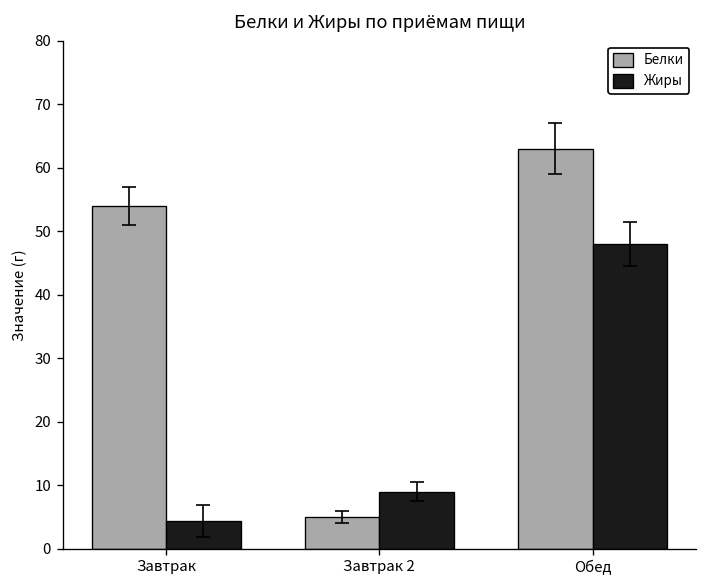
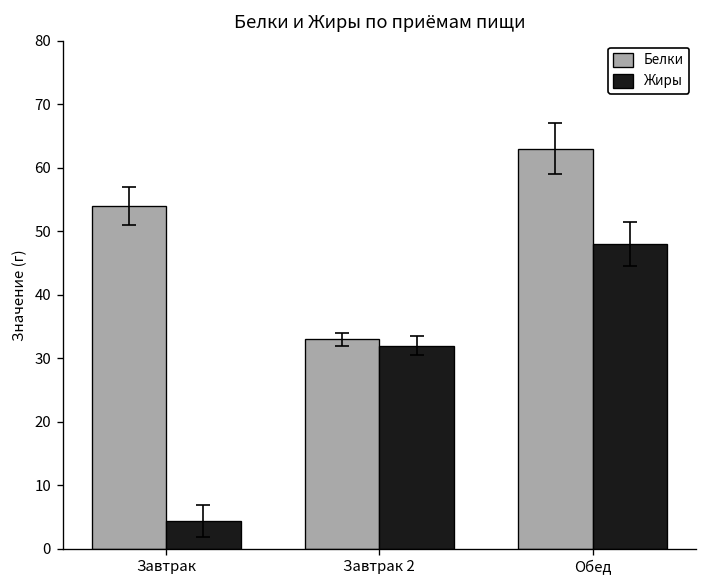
Белки, Завтрак 2: 5 -> 33
Жиры, Завтрак 2: 9 -> 32
